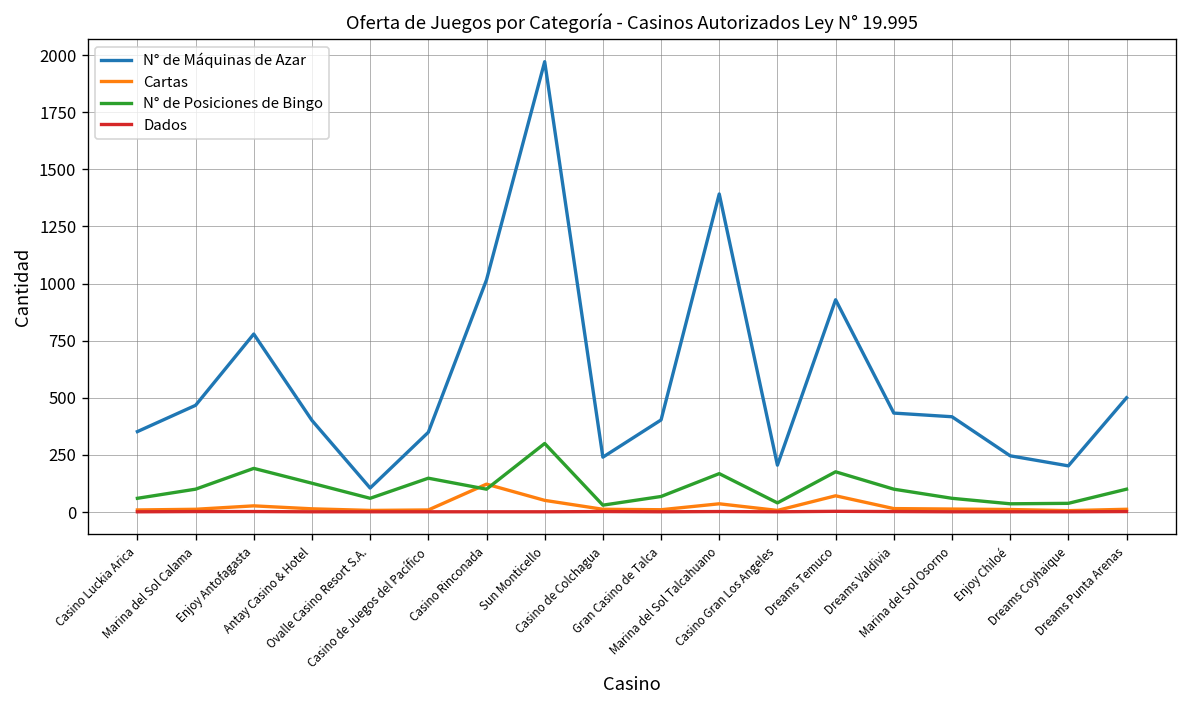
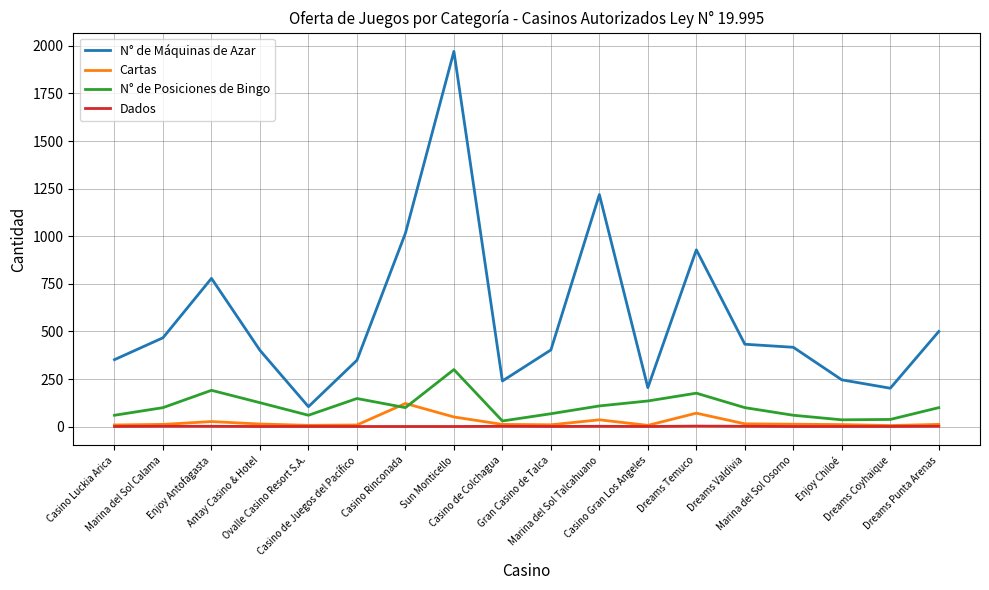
N° de Máquinas de Azar, Marina del Sol Talcahuano: 1390 -> 1220
N° de Posiciones de Bingo, Marina del Sol Talcahuano: 170 -> 110
N° de Posiciones de Bingo, Casino Gran Los Angeles: 40 -> 140
